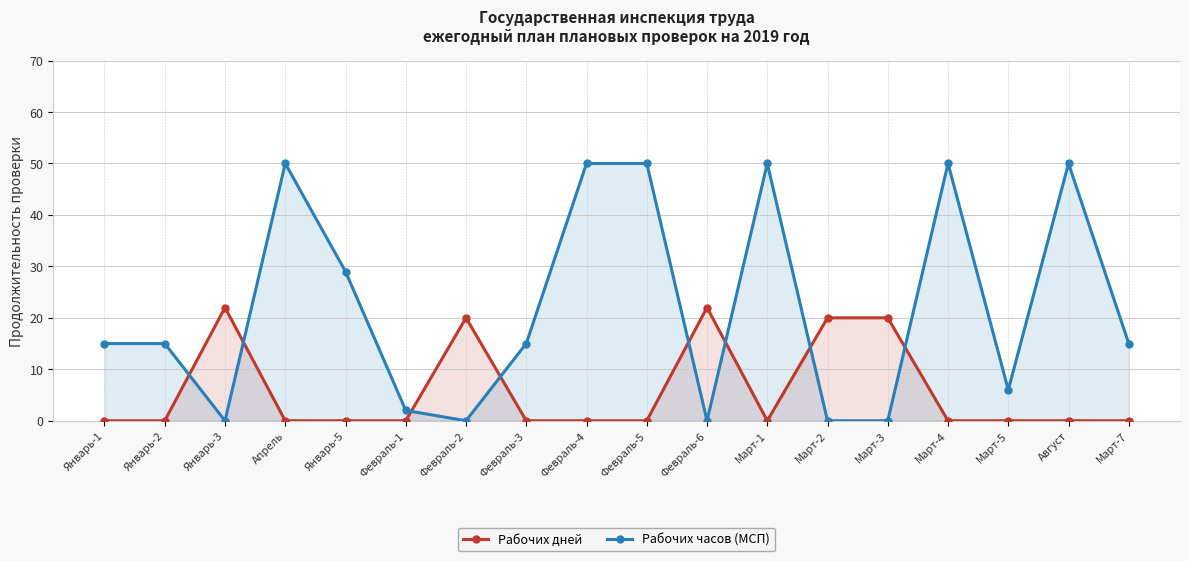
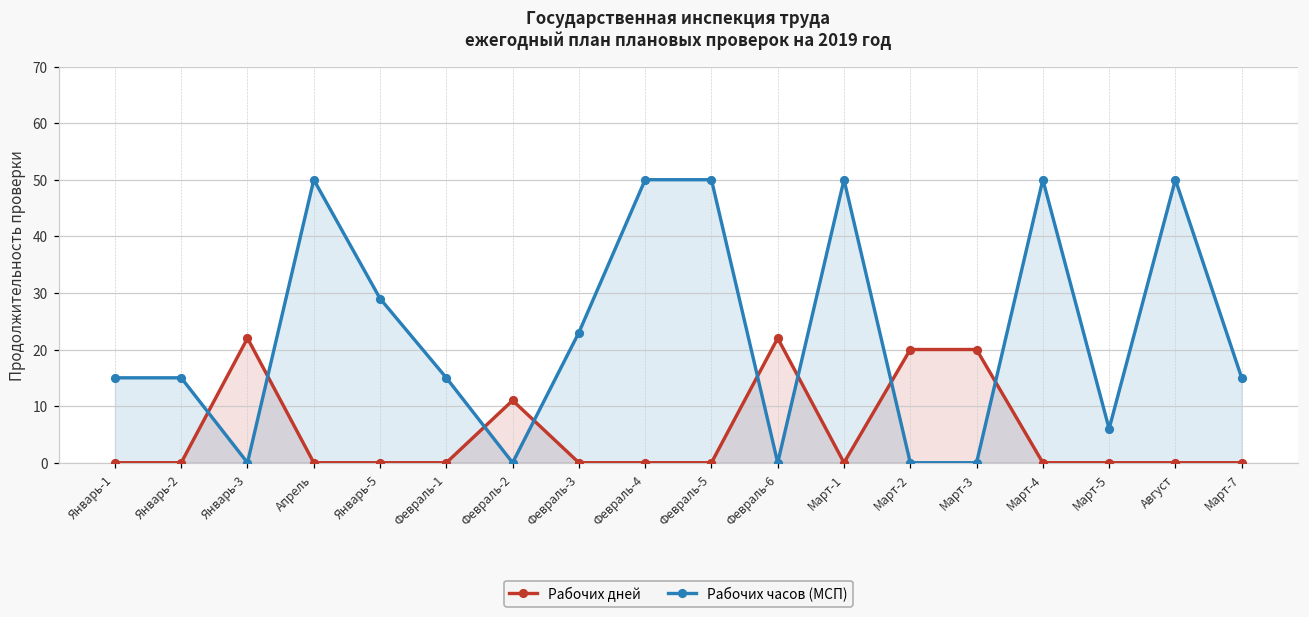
Рабочих часов (МСП), Февраль-1: 2 -> 15
Рабочих дней, Февраль-2: 20 -> 11
Рабочих часов (МСП), Февраль-3: 15 -> 23
